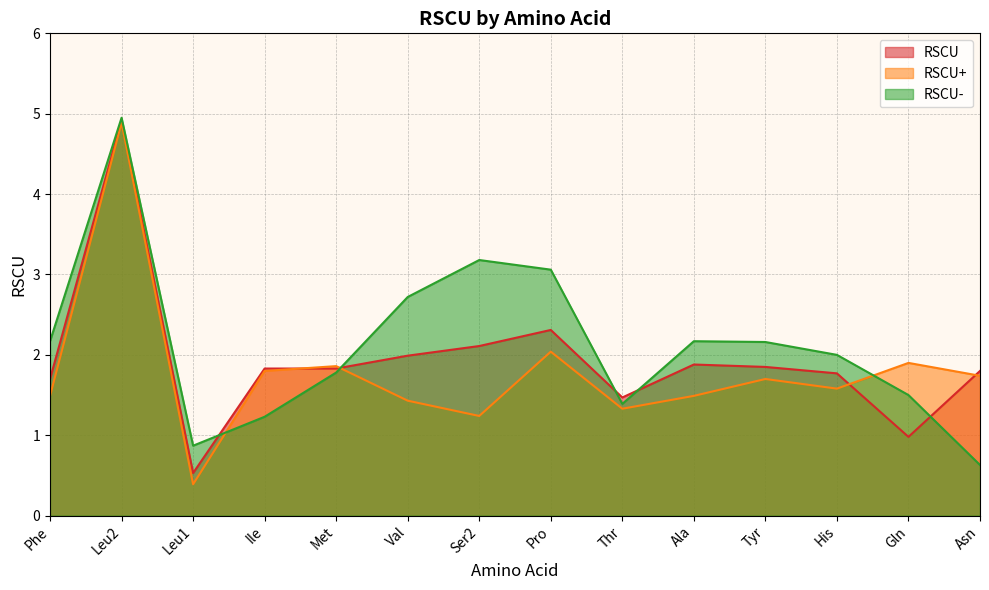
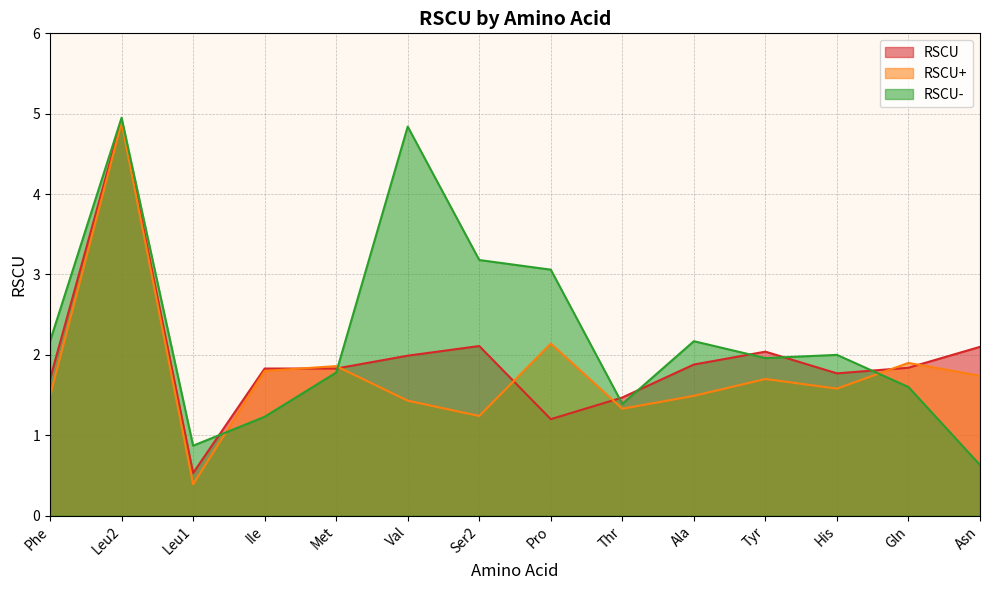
RSCU-, Val: 2.7 -> 4.8
RSCU, Pro: 2.3 -> 1.2
RSCU+, Pro: 2.0 -> 2.1
RSCU, Tyr: 1.9 -> 2.0
RSCU-, Tyr: 2.2 -> 2.0
RSCU, Gln: 1.0 -> 1.8
RSCU-, Gln: 1.5 -> 1.6
RSCU, Asn: 1.8 -> 2.1
